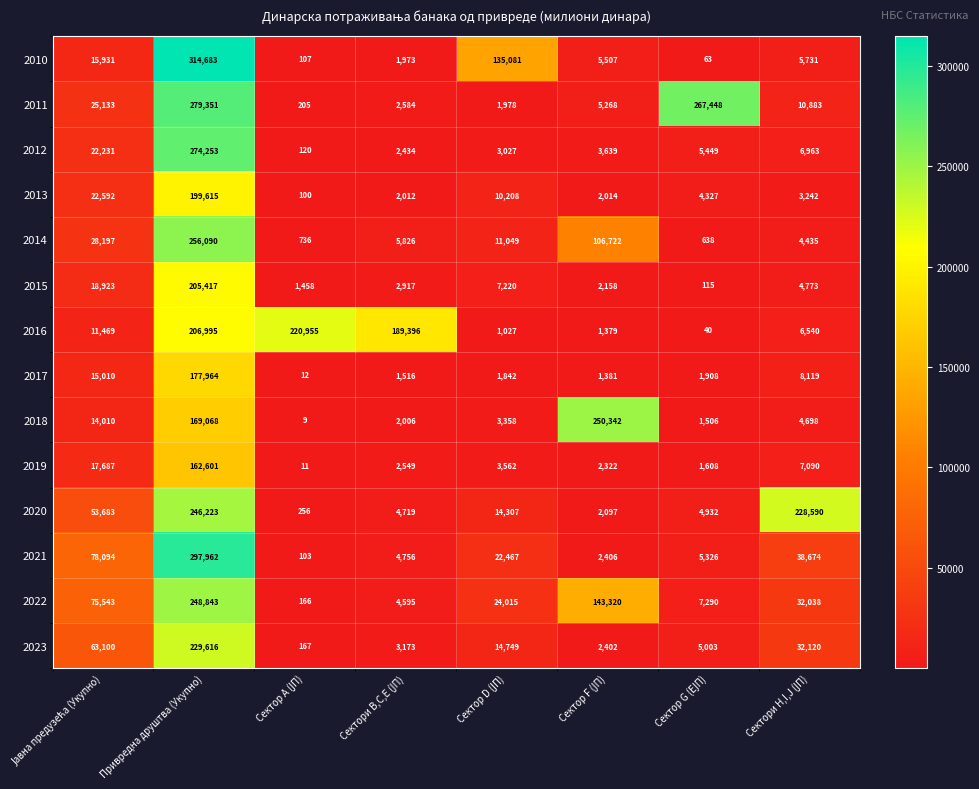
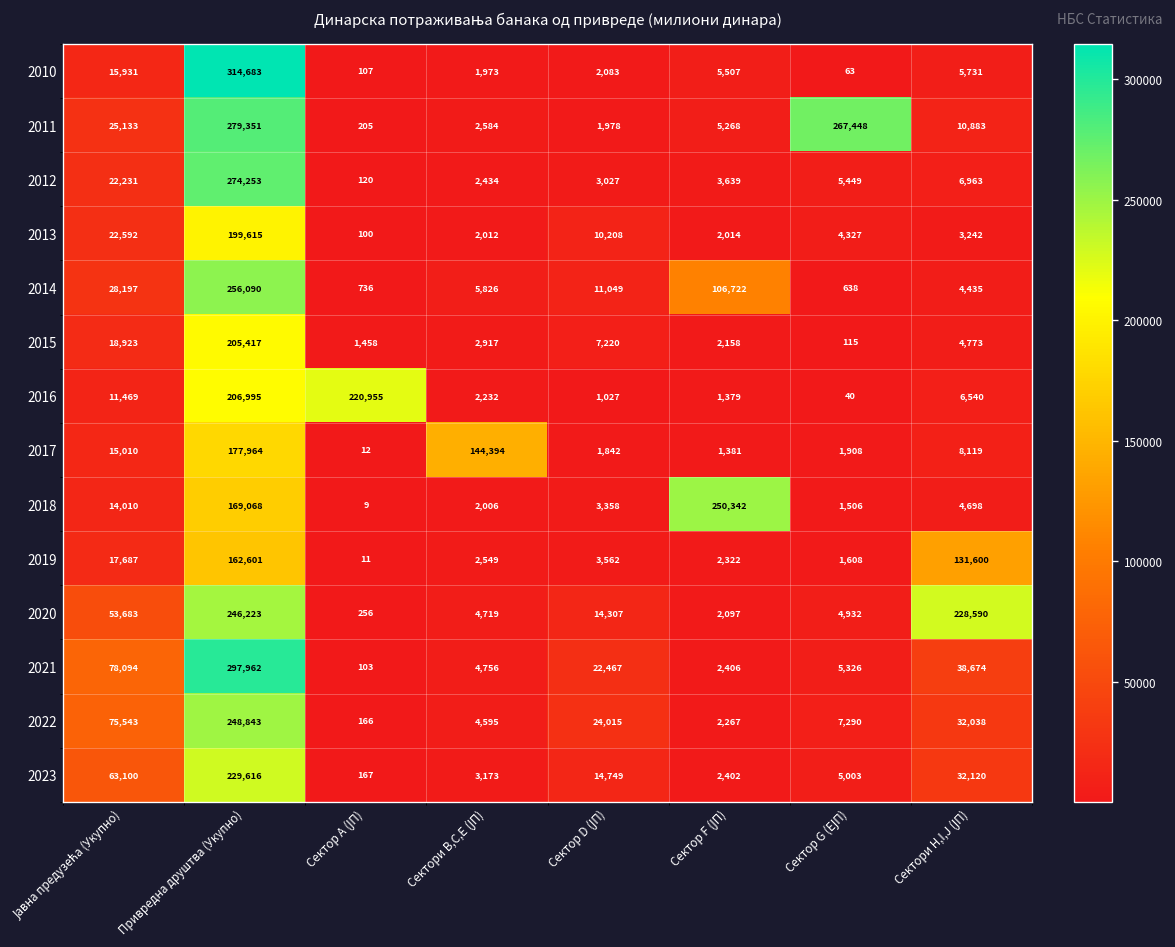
2010, Сектор D (ЈП): 135,081 -> 2,083
2016, Сектори В,С,Е (ЈП): 189,396 -> 2,232
2017, Сектори В,С,Е (ЈП): 1,516 -> 144,394
2019, Сектори H,I,J (ЈП): 7,090 -> 131,600
2022, Сектор F (ЈП): 143,320 -> 2,267
